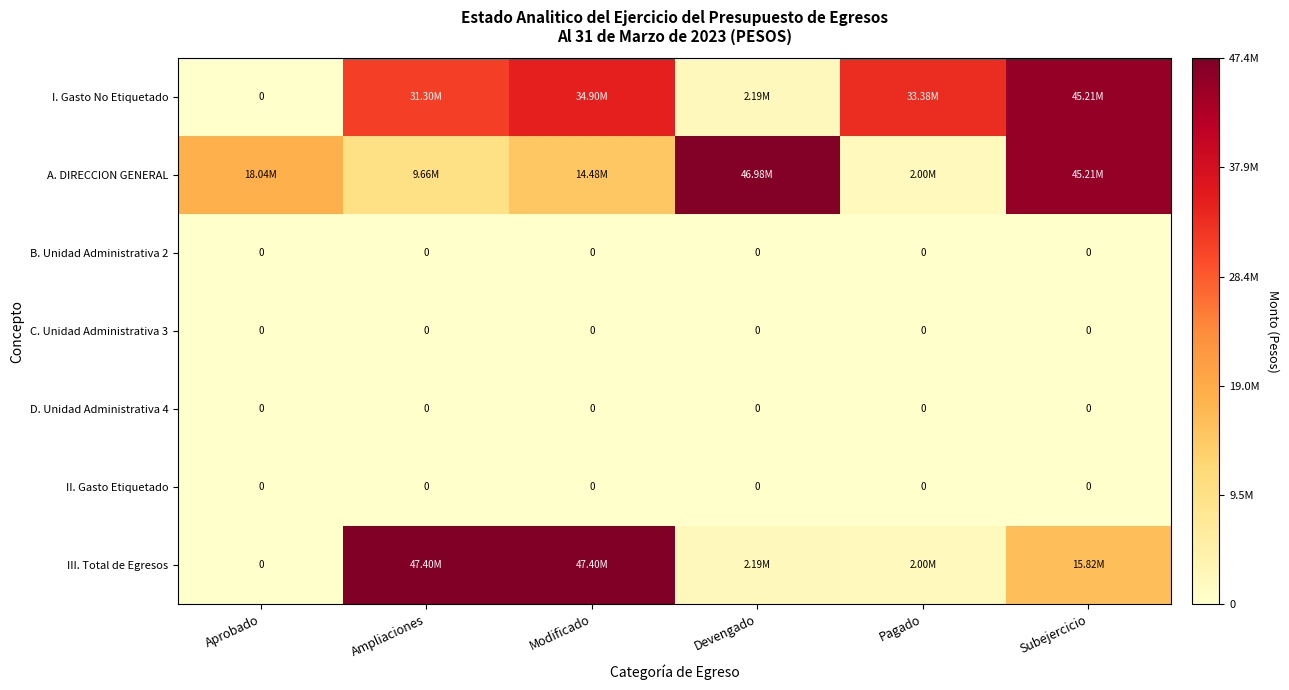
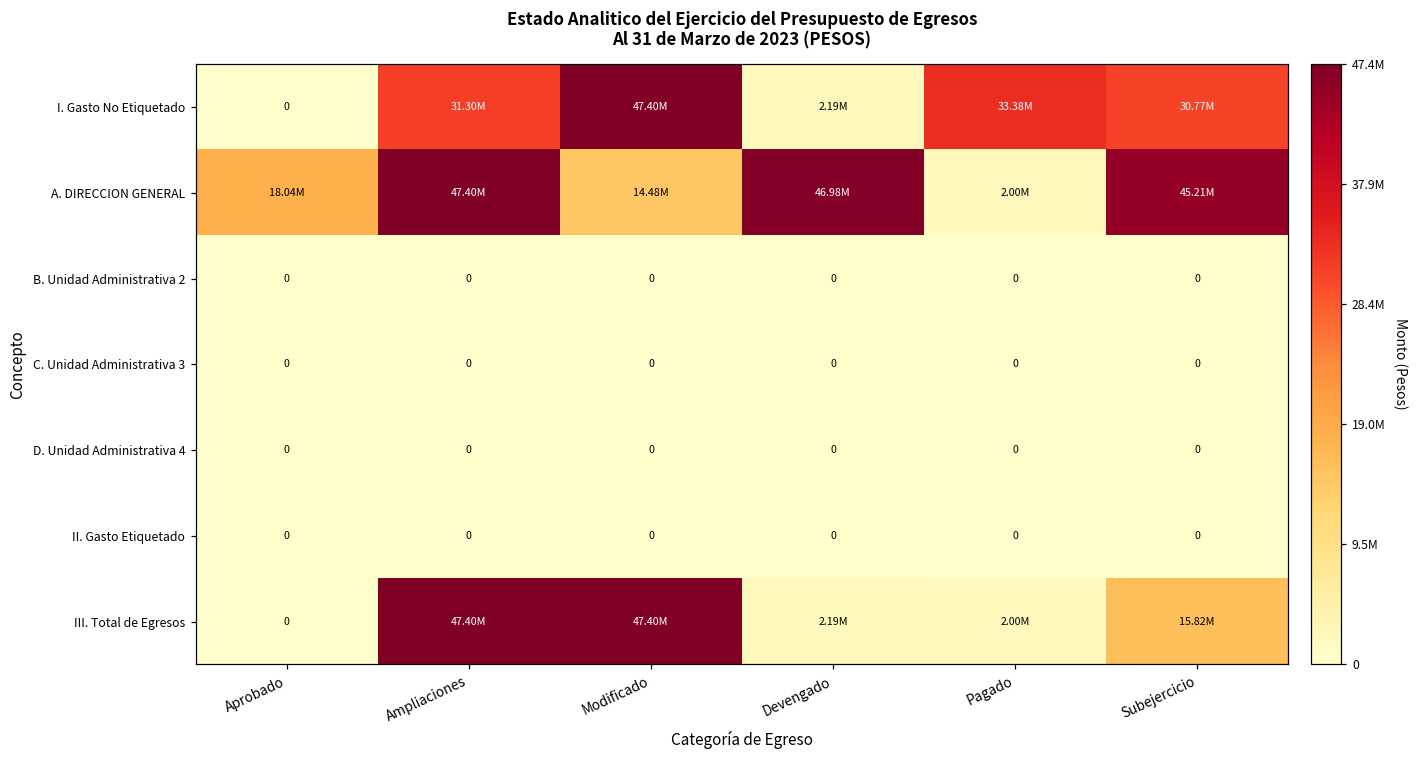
I. Gasto No Etiquetado, Modificado: 34.90M -> 47.40M
I. Gasto No Etiquetado, Subejercicio: 45.21M -> 30.77M
A. DIRECCION GENERAL, Ampliaciones: 9.66M -> 47.40M
